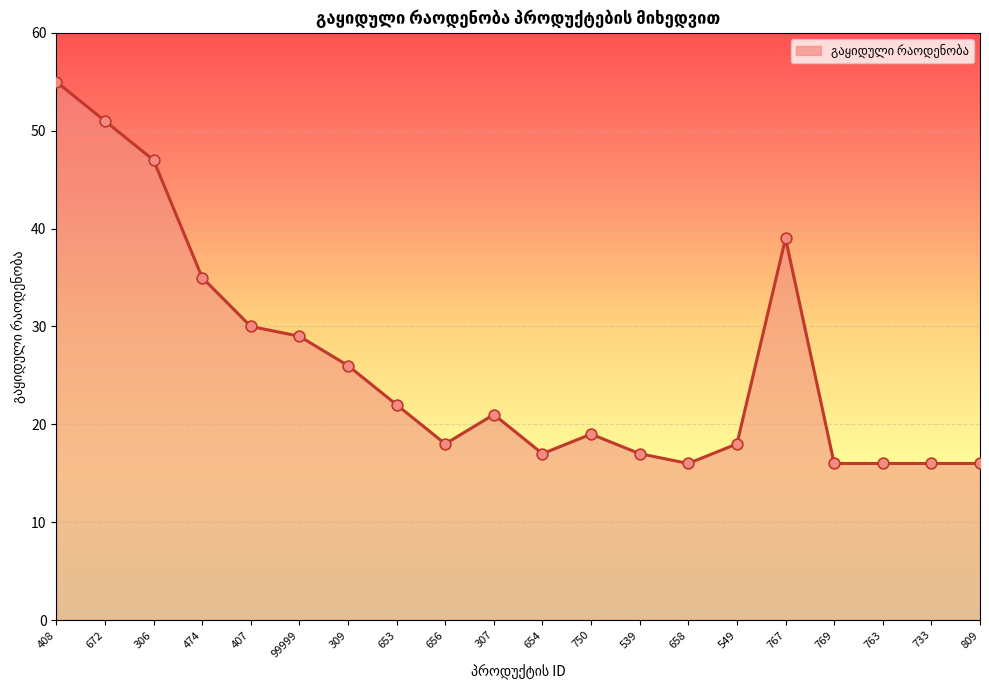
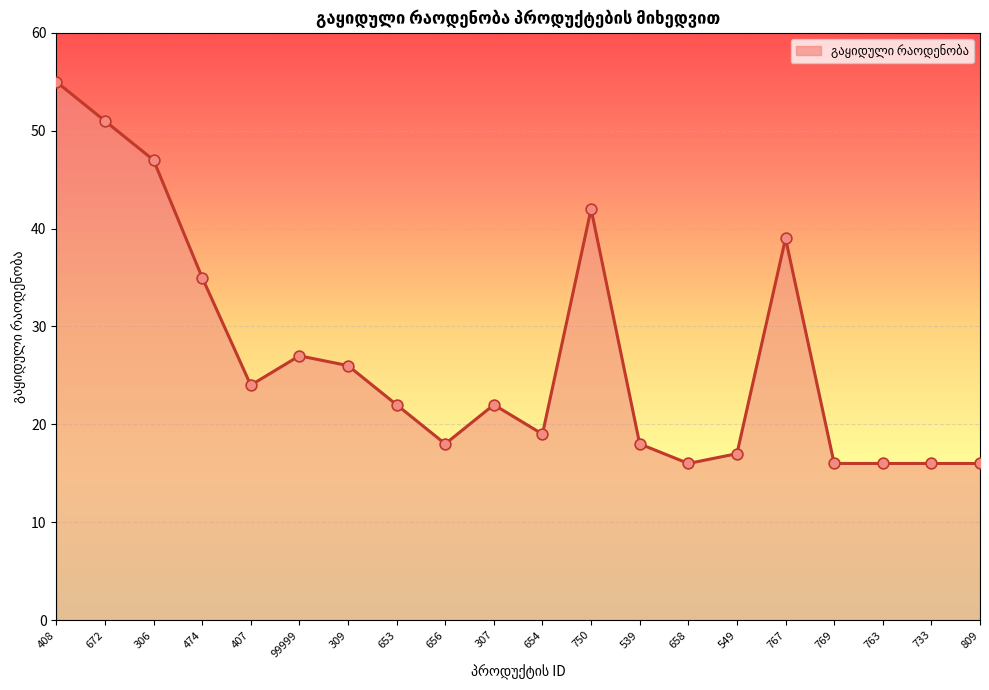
407: 30 -> 24
99999: 29 -> 27
307: 21 -> 22
654: 17 -> 19
750: 19 -> 42
539: 17 -> 18
549: 18 -> 17
